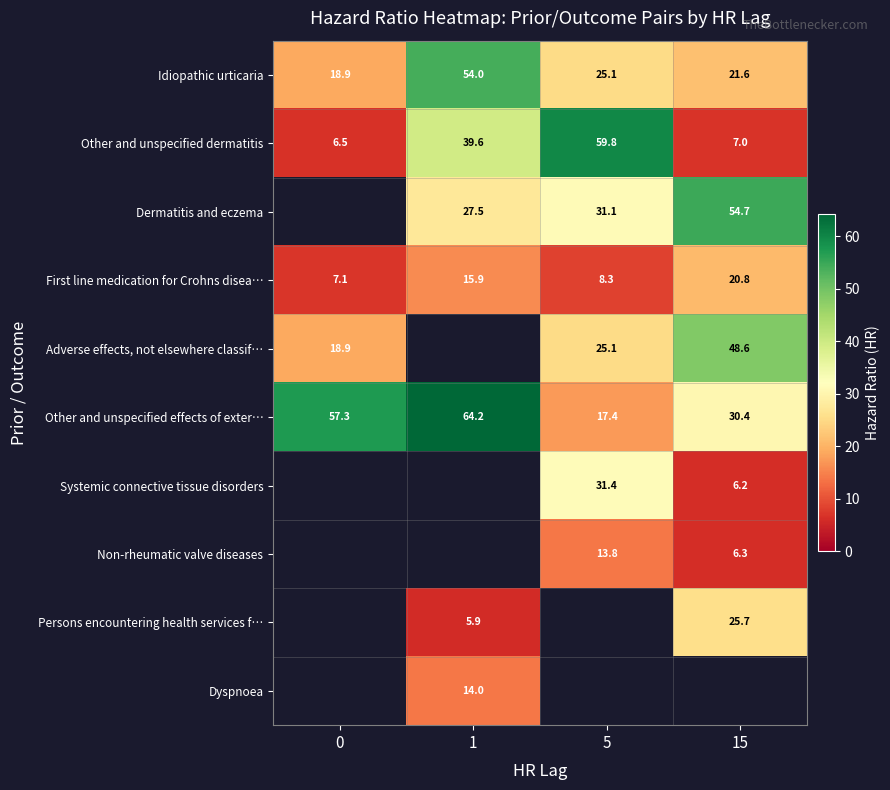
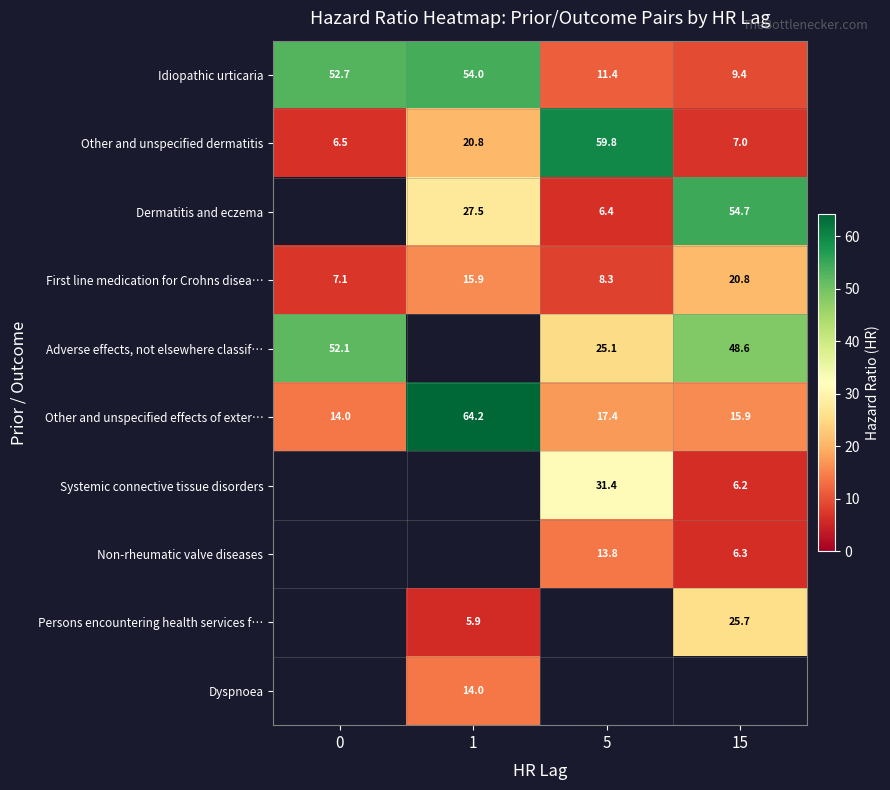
Idiopathic urticaria, 0: 18.9 -> 52.7
Idiopathic urticaria, 5: 25.1 -> 11.4
Idiopathic urticaria, 15: 21.6 -> 9.4
Other and unspecified dermatitis, 1: 39.6 -> 20.8
Dermatitis and eczema, 5: 31.1 -> 6.4
Adverse effects, not elsewhere classif…, 0: 18.9 -> 52.1
Other and unspecified effects of exter…, 0: 57.3 -> 14.0
Other and unspecified effects of exter…, 15: 30.4 -> 15.9
